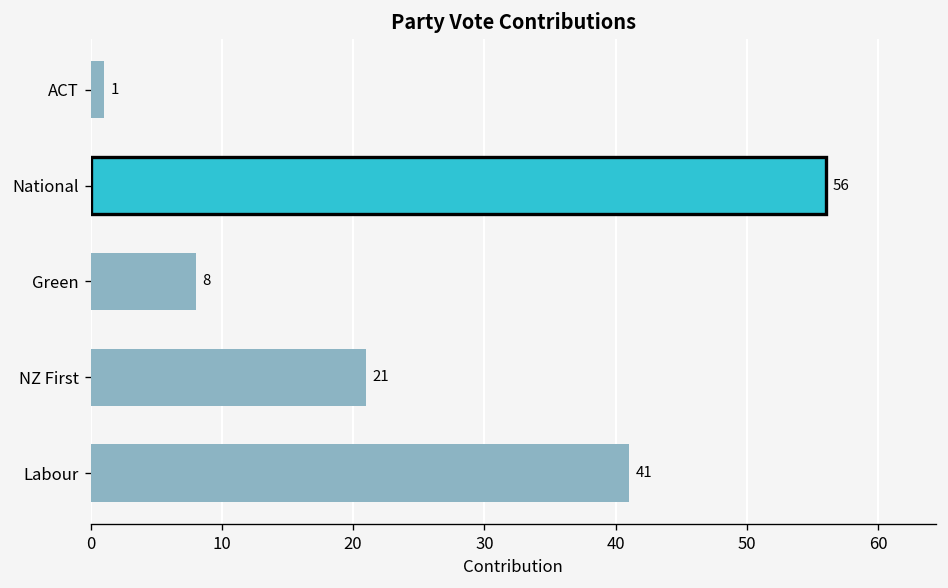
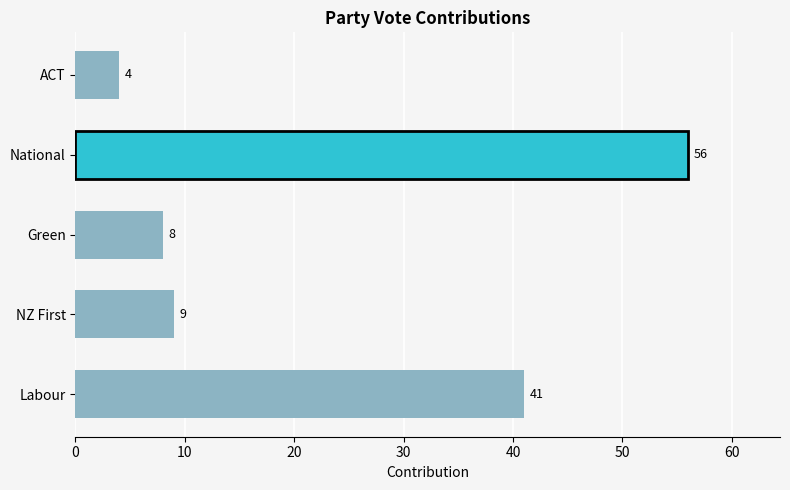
ACT: 1 -> 4
NZ First: 21 -> 9
